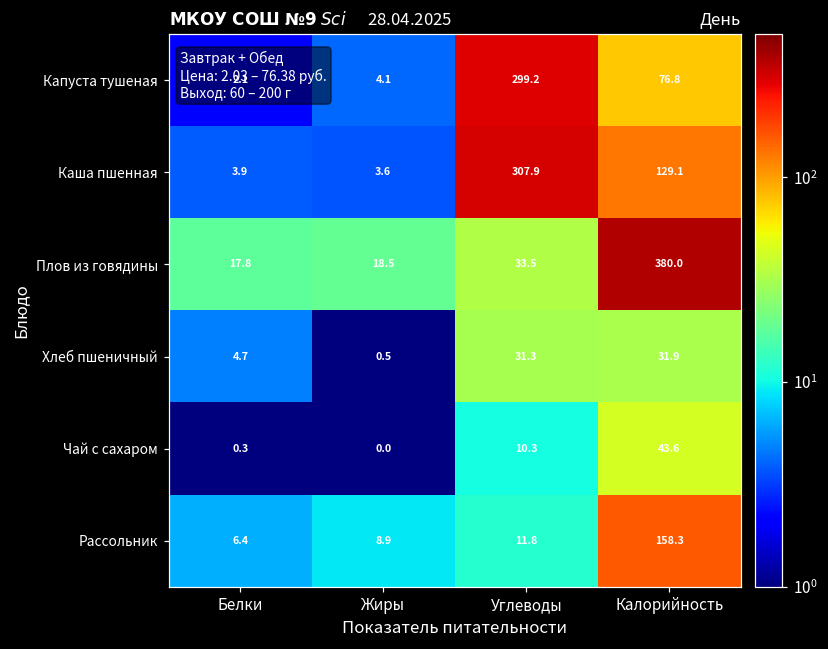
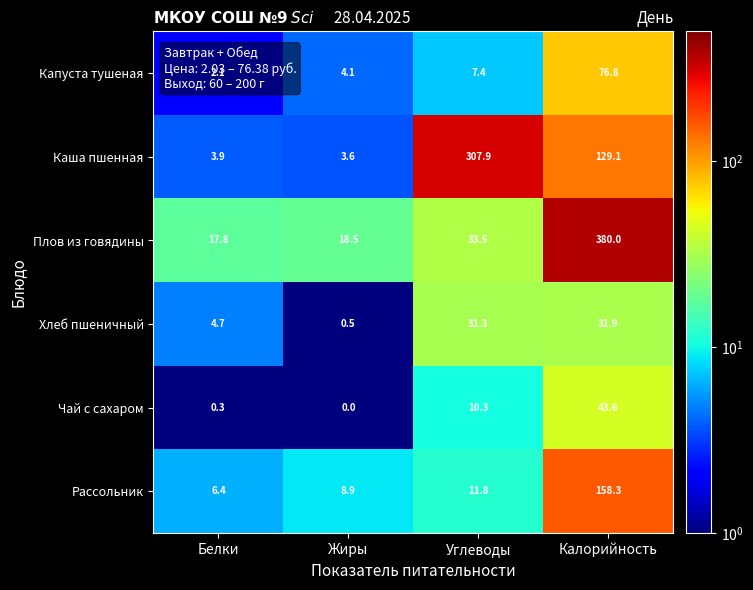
Капуста тушеная, Углеводы: 299.2 -> 7.4
